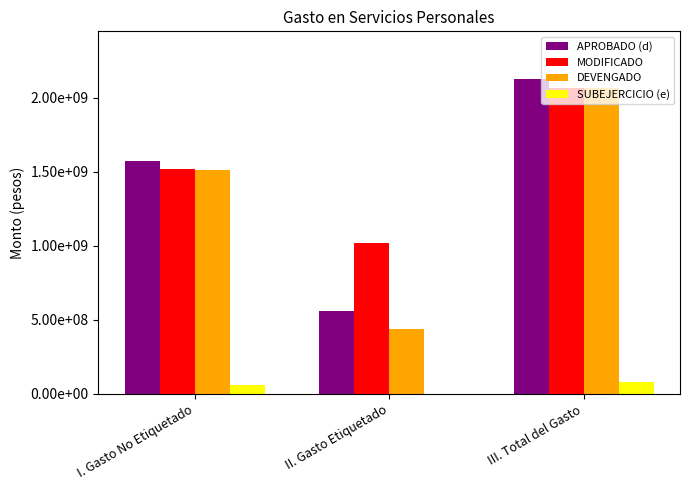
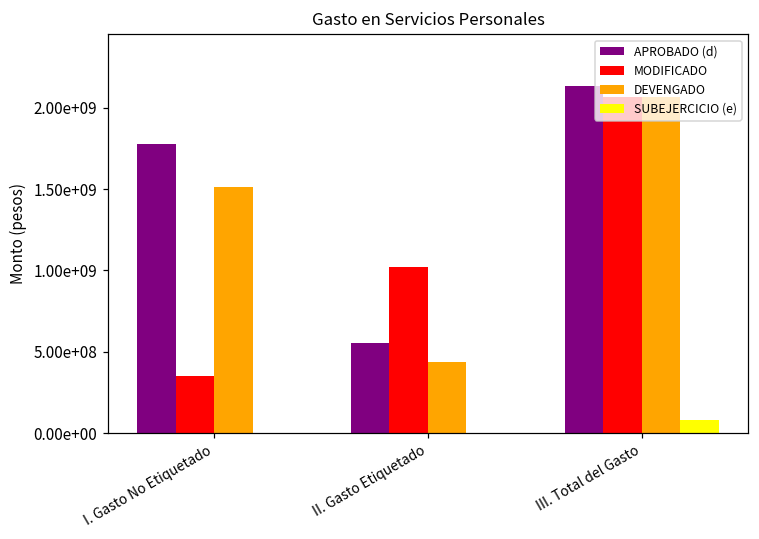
APROBADO (d), I. Gasto No Etiquetado: 1570000000 -> 1780000000
MODIFICADO, I. Gasto No Etiquetado: 1520000000 -> 350000000
SUBEJERCICIO (e), I. Gasto No Etiquetado: 60000000 -> 0
